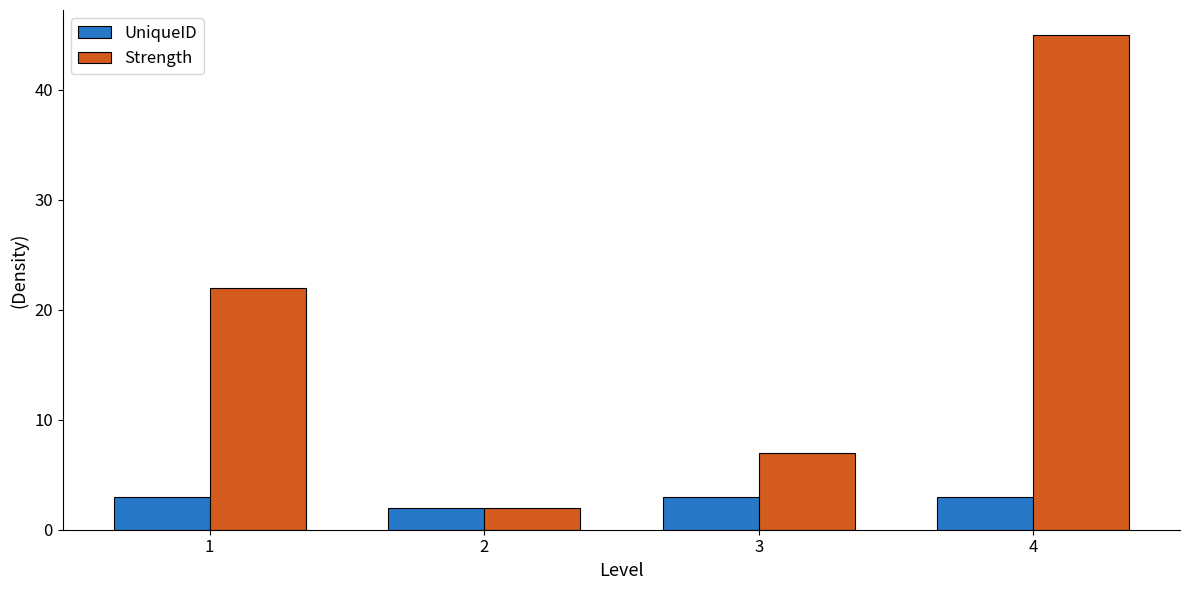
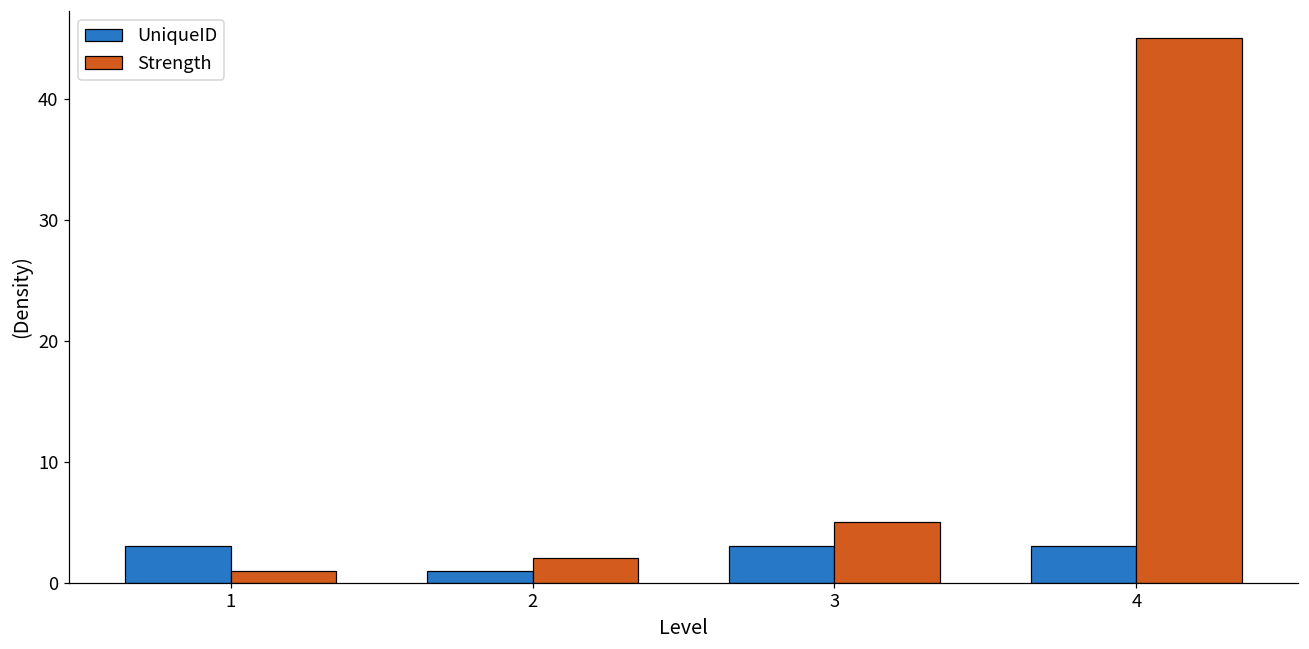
Strength, 1: 22 -> 1
UniqueID, 2: 2 -> 1
Strength, 3: 7 -> 5
